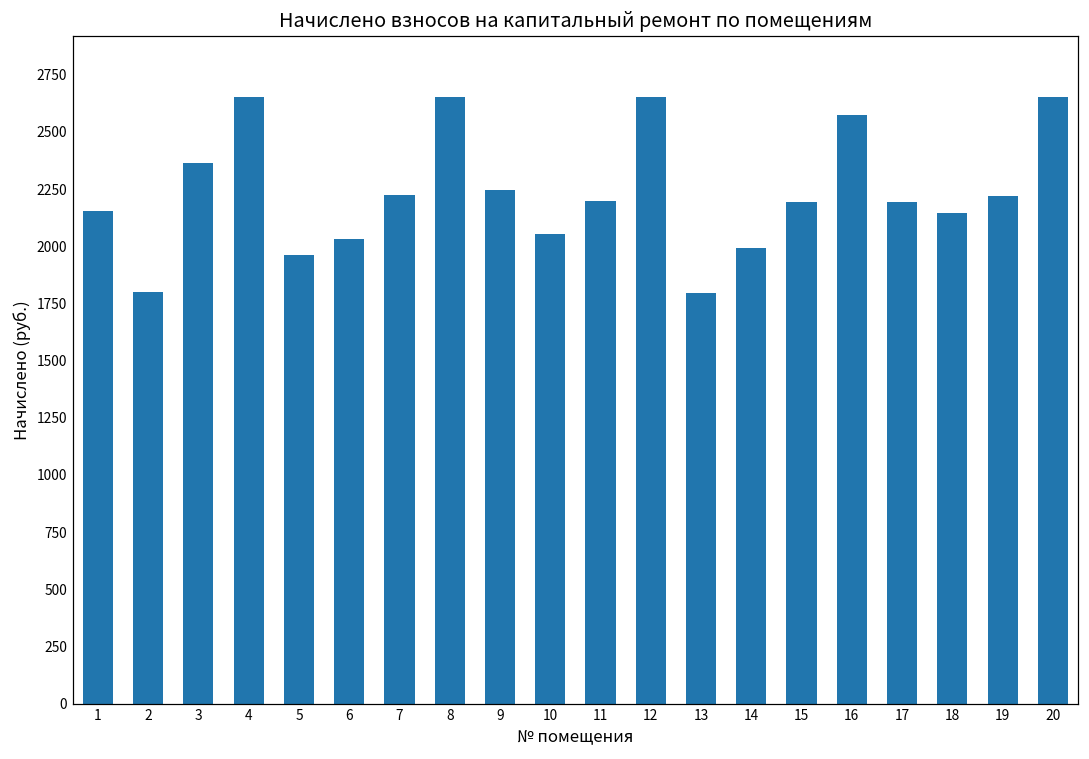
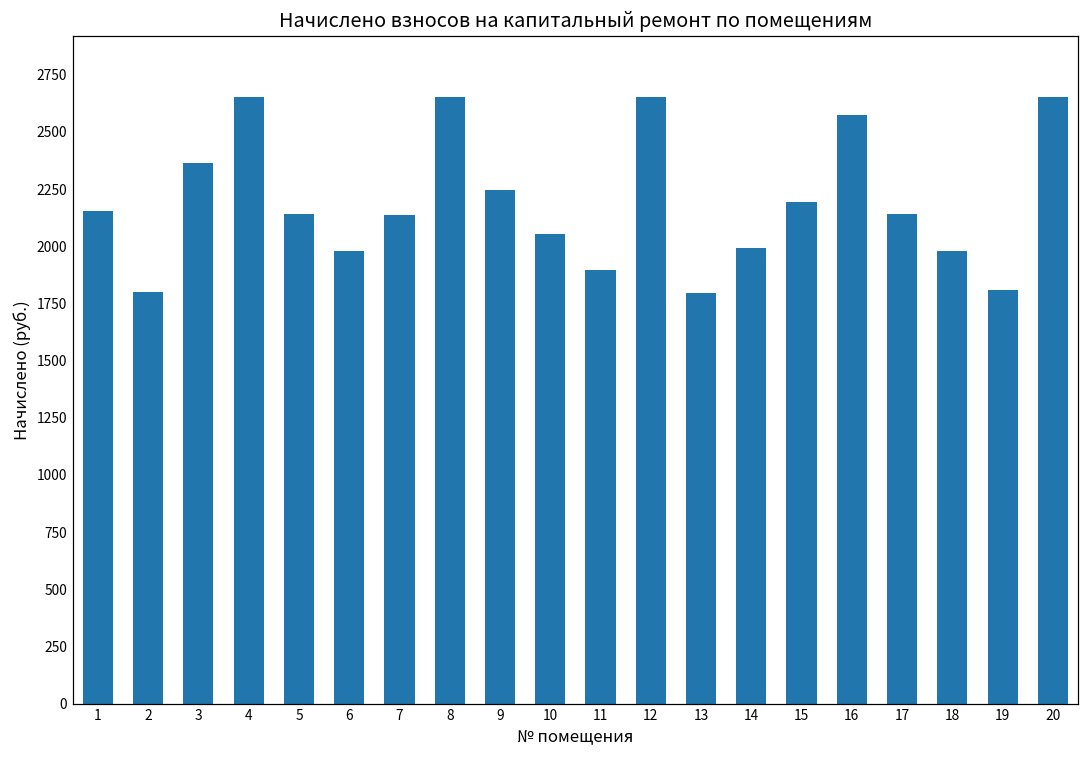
5: 1960 -> 2140
6: 2030 -> 1980
7: 2220 -> 2140
11: 2200 -> 1900
17: 2190 -> 2140
18: 2140 -> 1980
19: 2220 -> 1810
